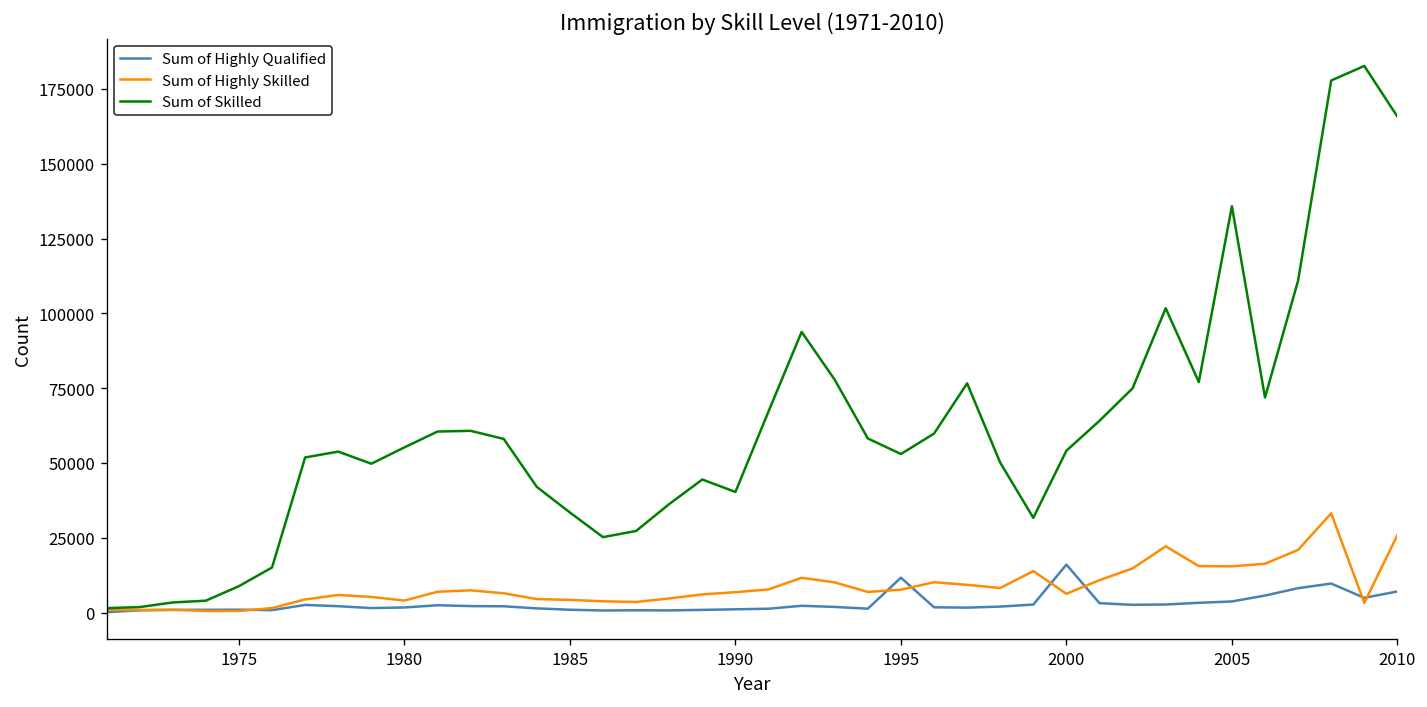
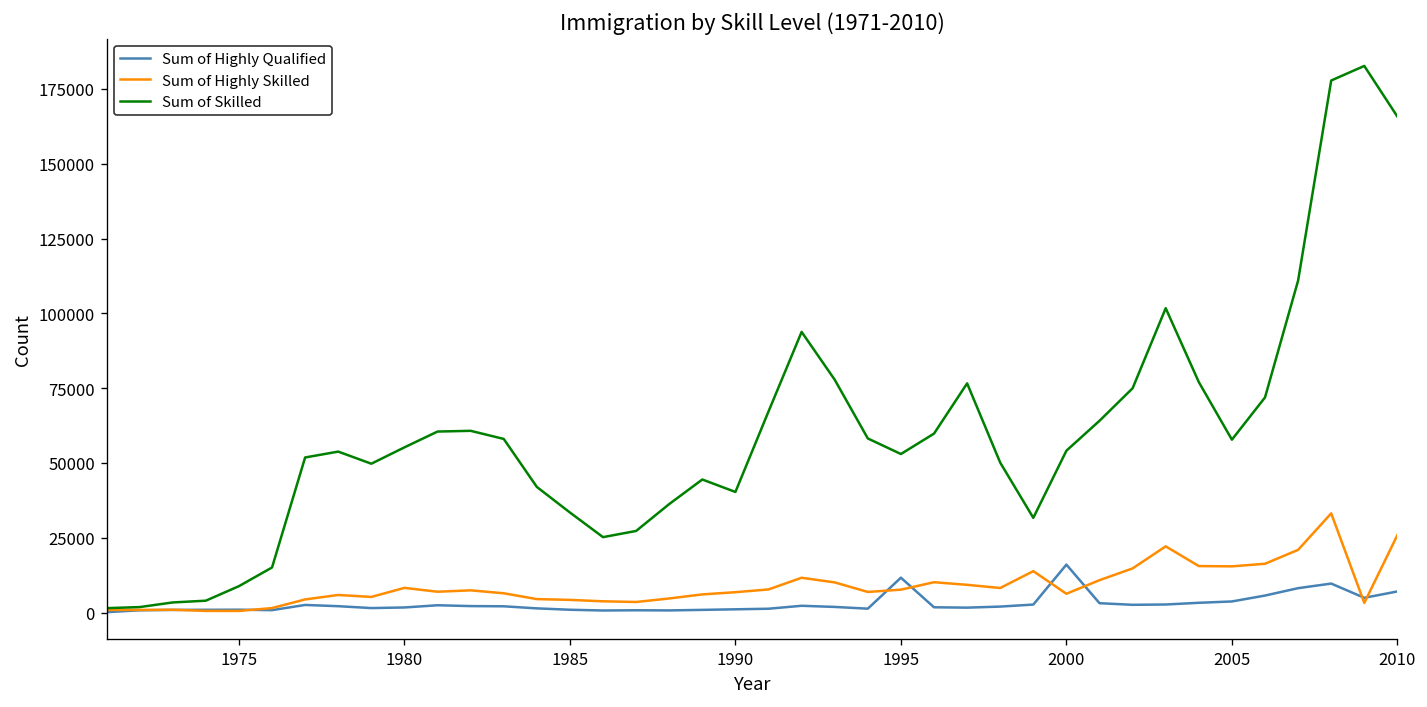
Sum of Highly Skilled, 1980: 4000 -> 8000
Sum of Skilled, 2005: 136000 -> 58000
